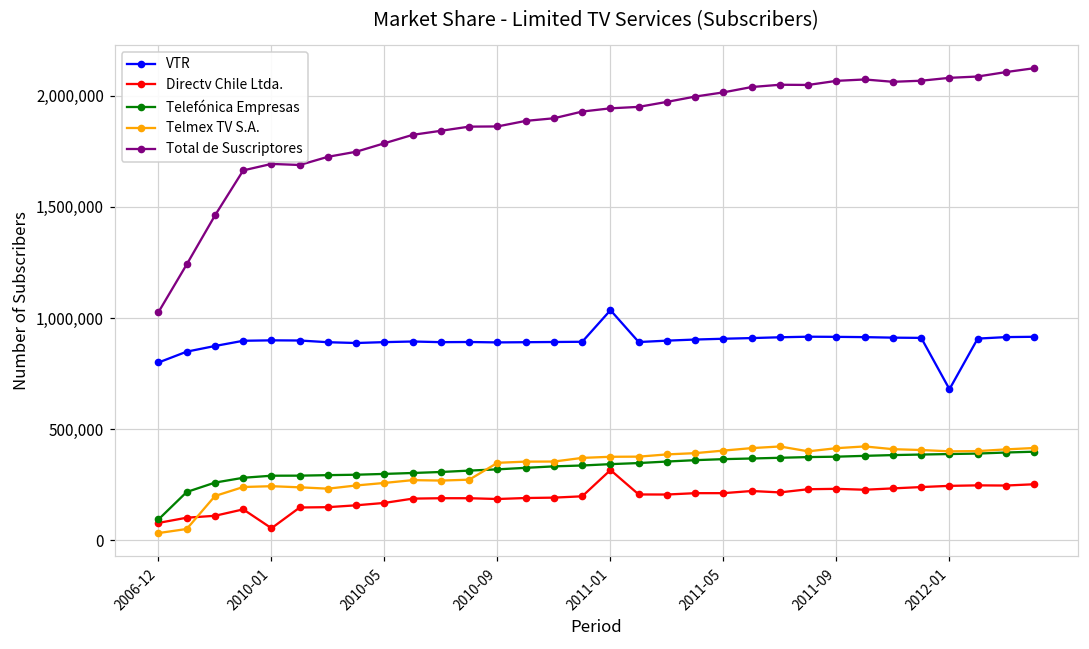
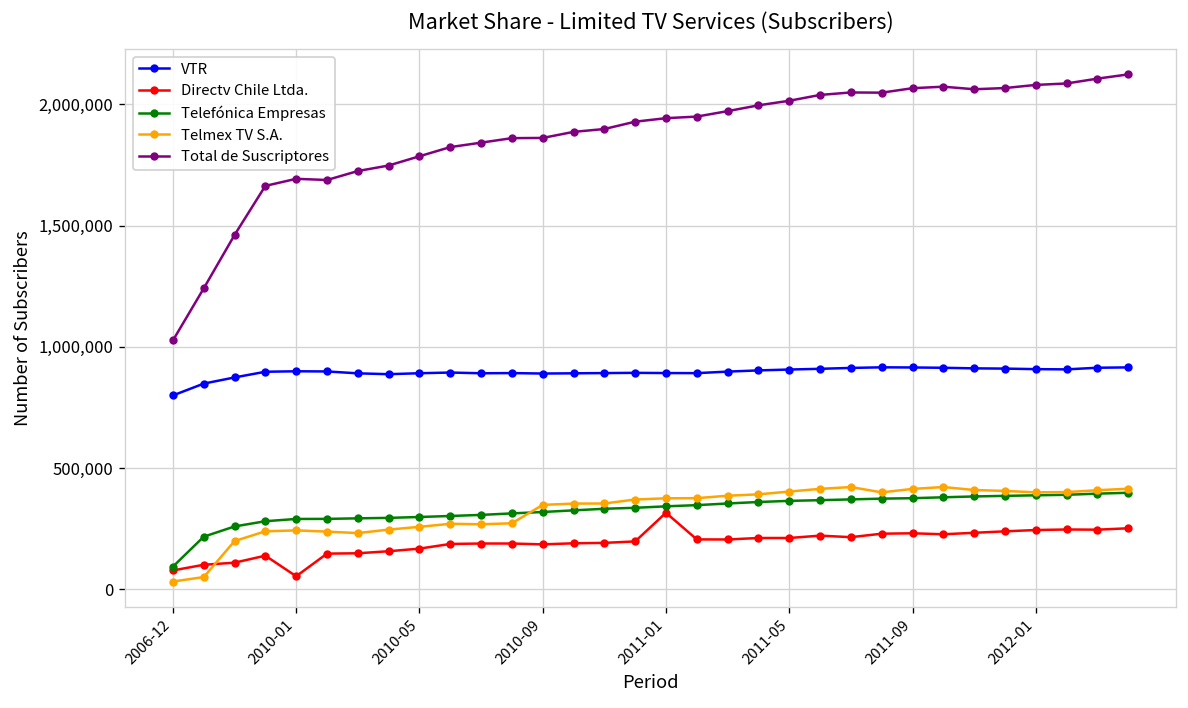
VTR, 2011-01: 1,040,000 -> 890,000
VTR, 2012-01: 680,000 -> 910,000
